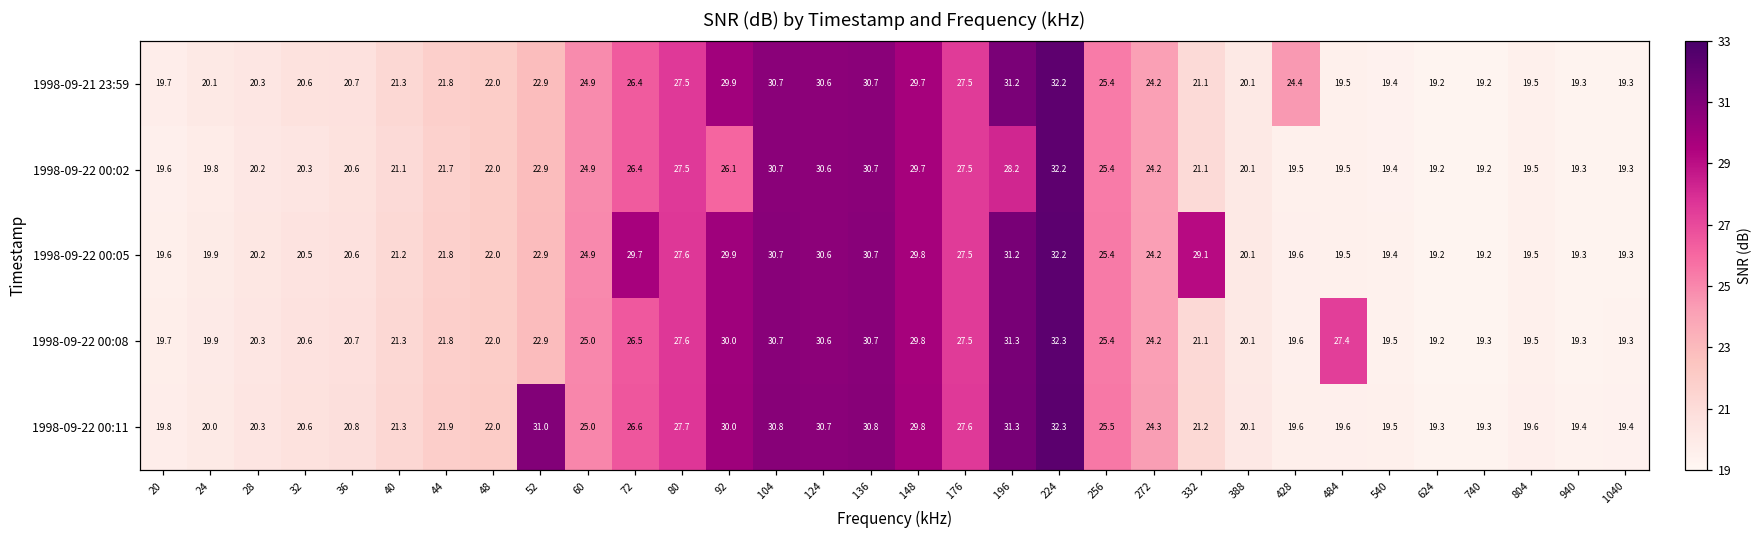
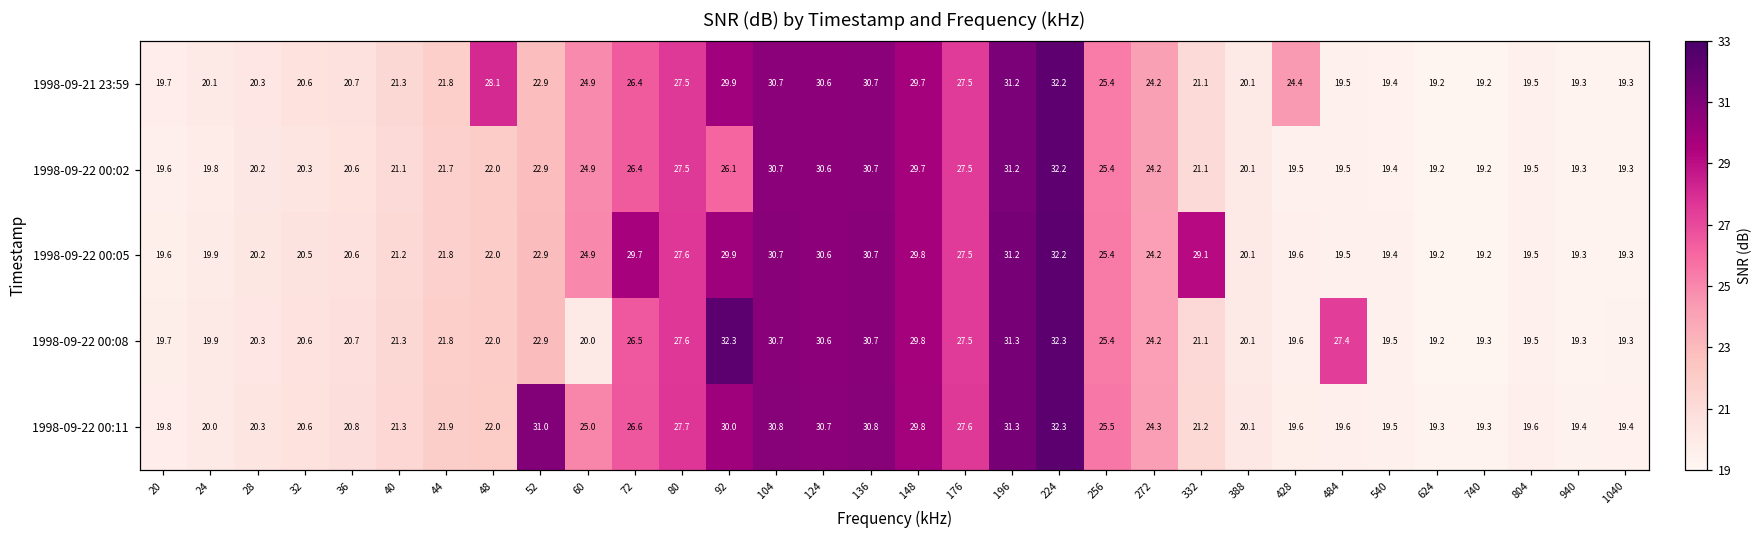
1998-09-21 23:59, 48: 22.0 -> 28.1
1998-09-22 00:02, 196: 28.2 -> 31.2
1998-09-22 00:08, 60: 25.0 -> 20.0
1998-09-22 00:08, 92: 30.0 -> 32.3
